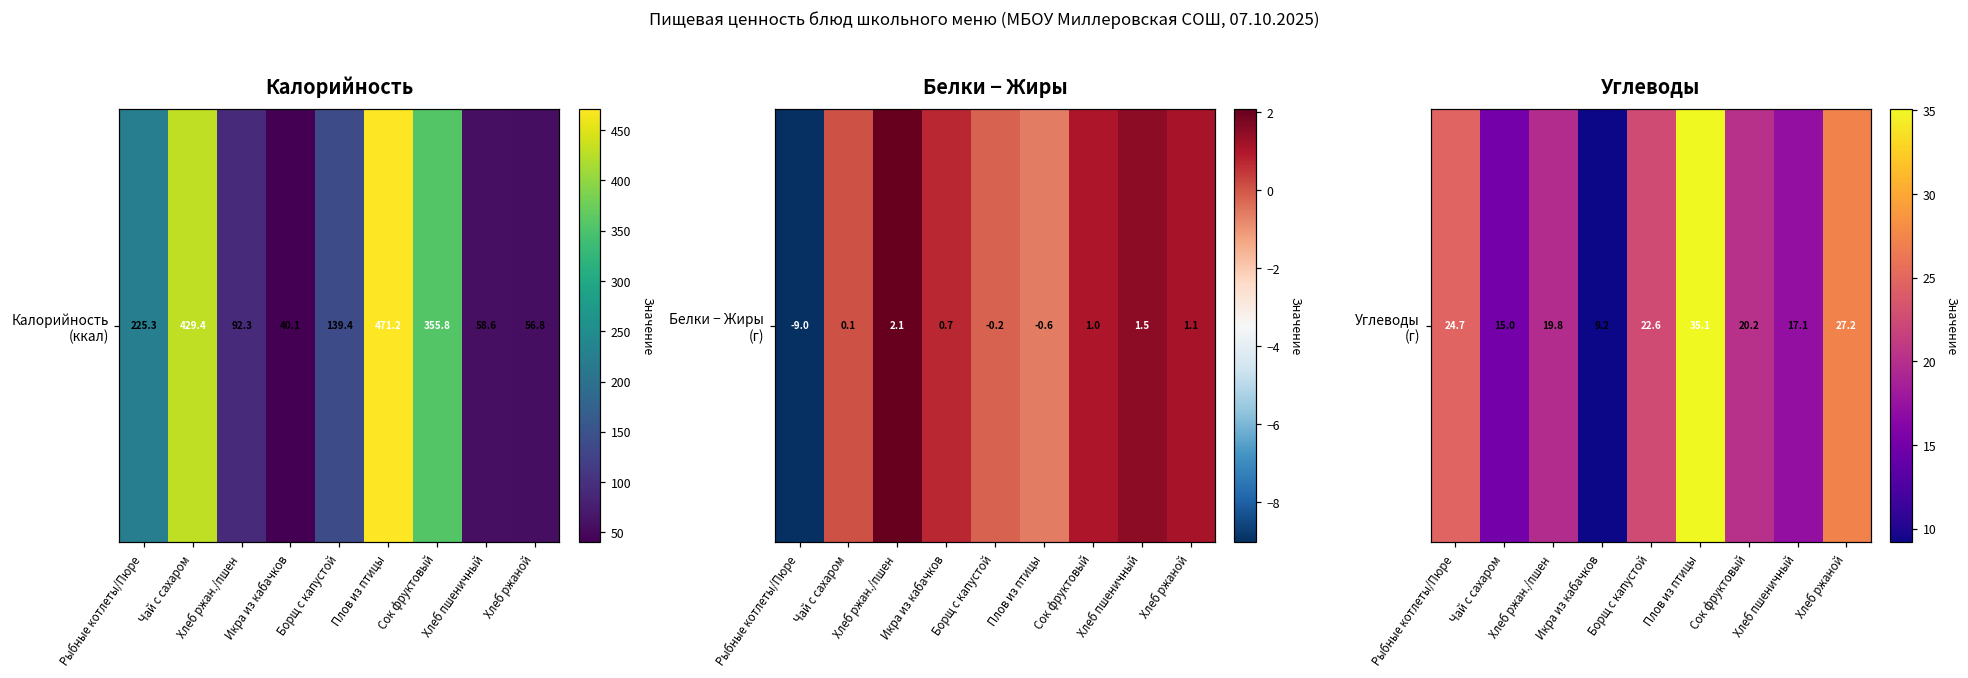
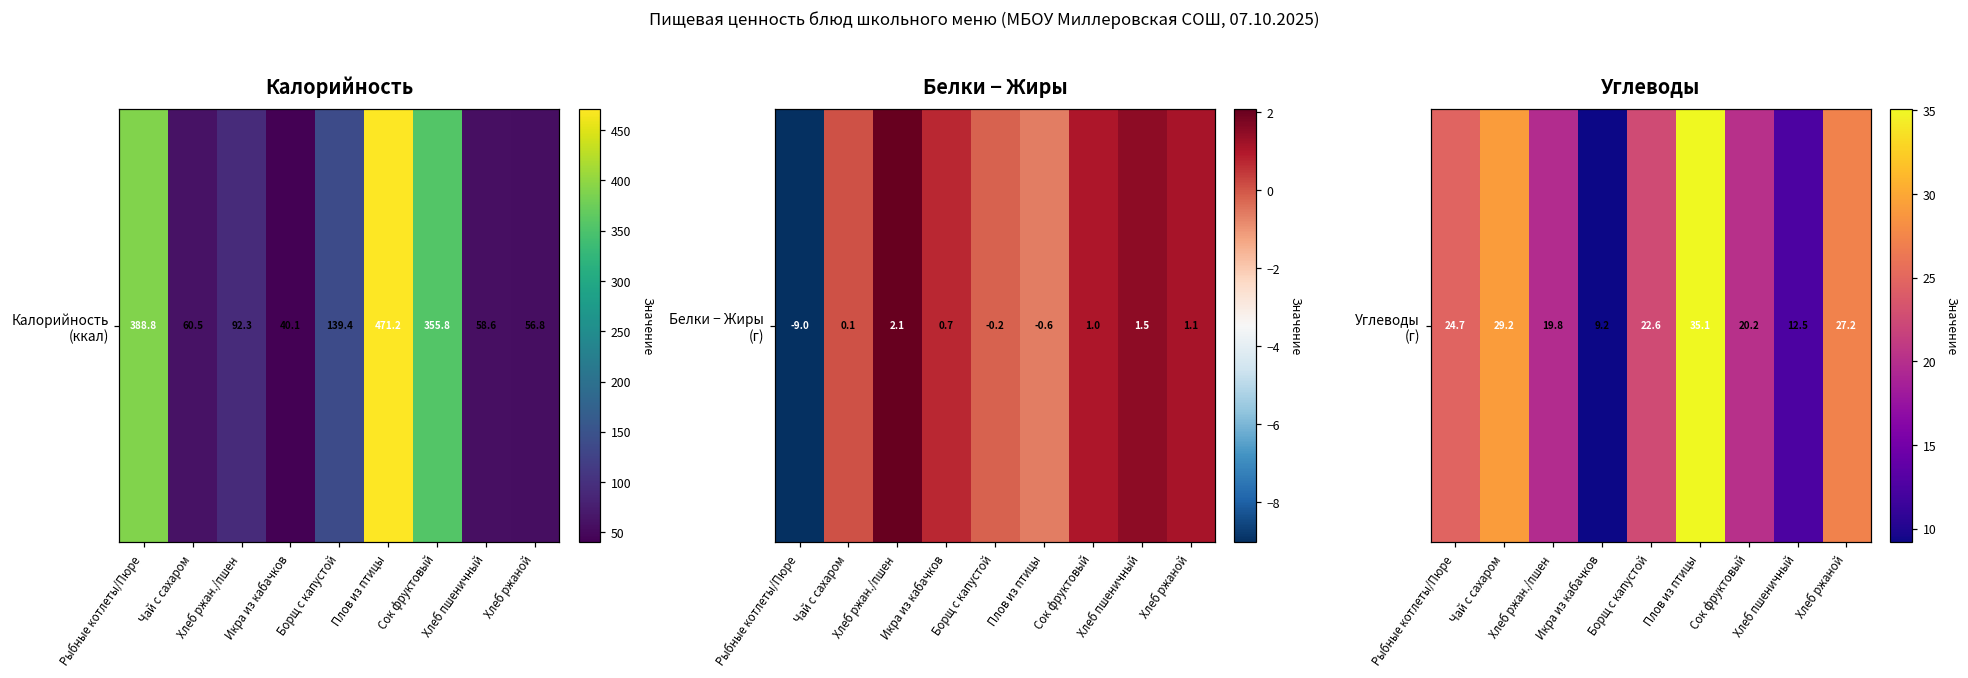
Калорийность, Калорийность (ккал), Рыбные котлеты/Пюре: 225.3 -> 388.8
Калорийность, Калорийность (ккал), Чай с сахаром: 429.4 -> 60.5
Углеводы, Углеводы (г), Чай с сахаром: 15.0 -> 29.2
Углеводы, Углеводы (г), Хлеб пшеничный: 17.1 -> 12.5
